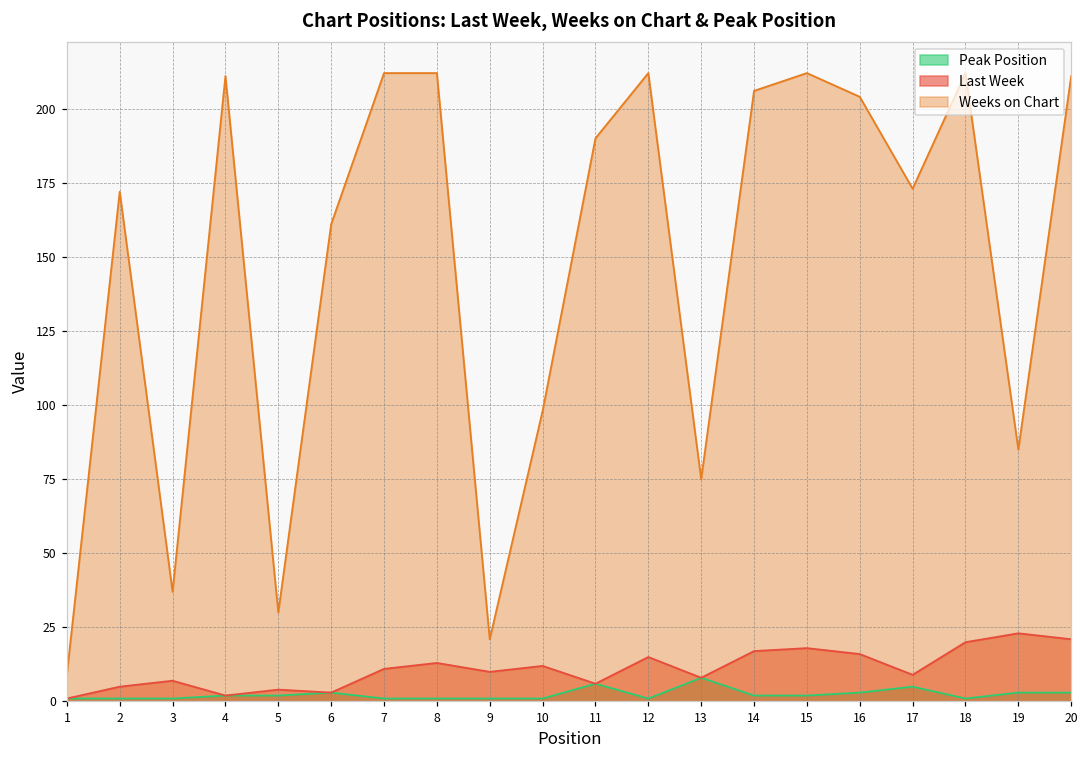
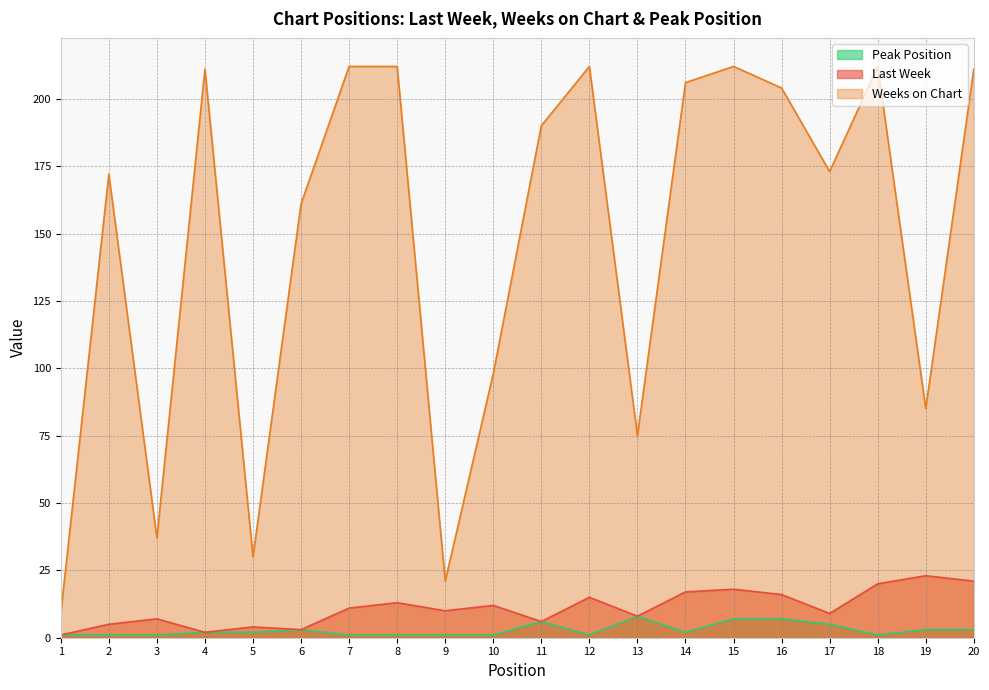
Peak Position, 15: 2 -> 7
Peak Position, 16: 3 -> 7
